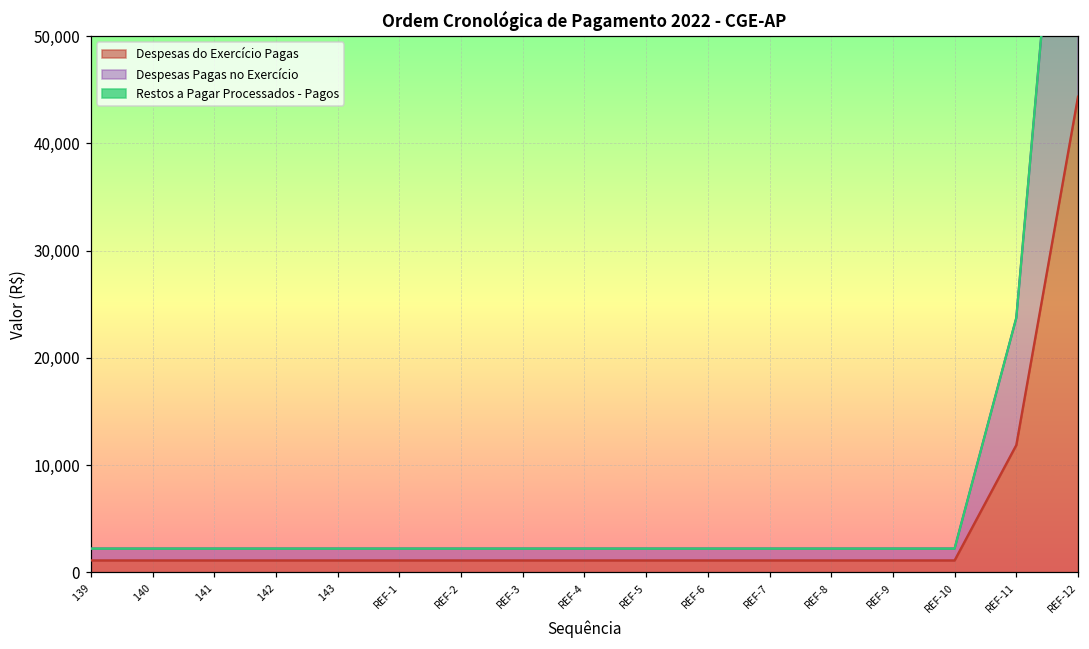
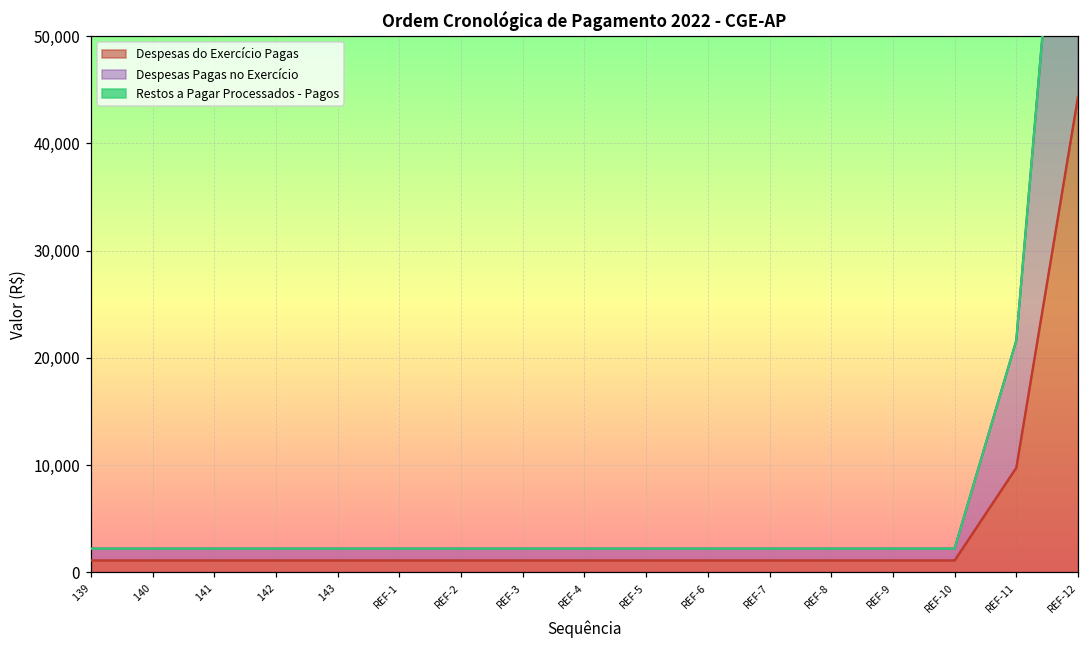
Despesas do Exercício Pagas, REF-11: 12,000 -> 10,000
